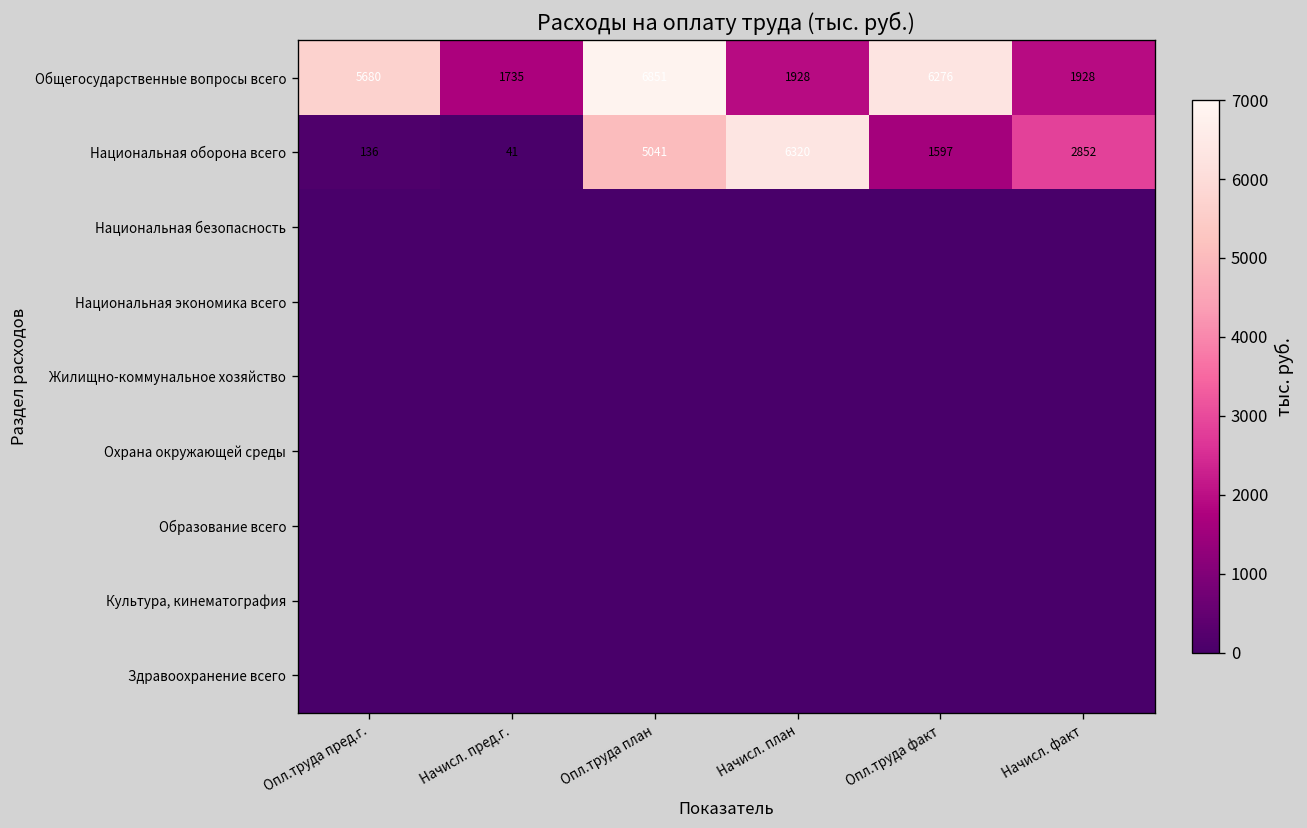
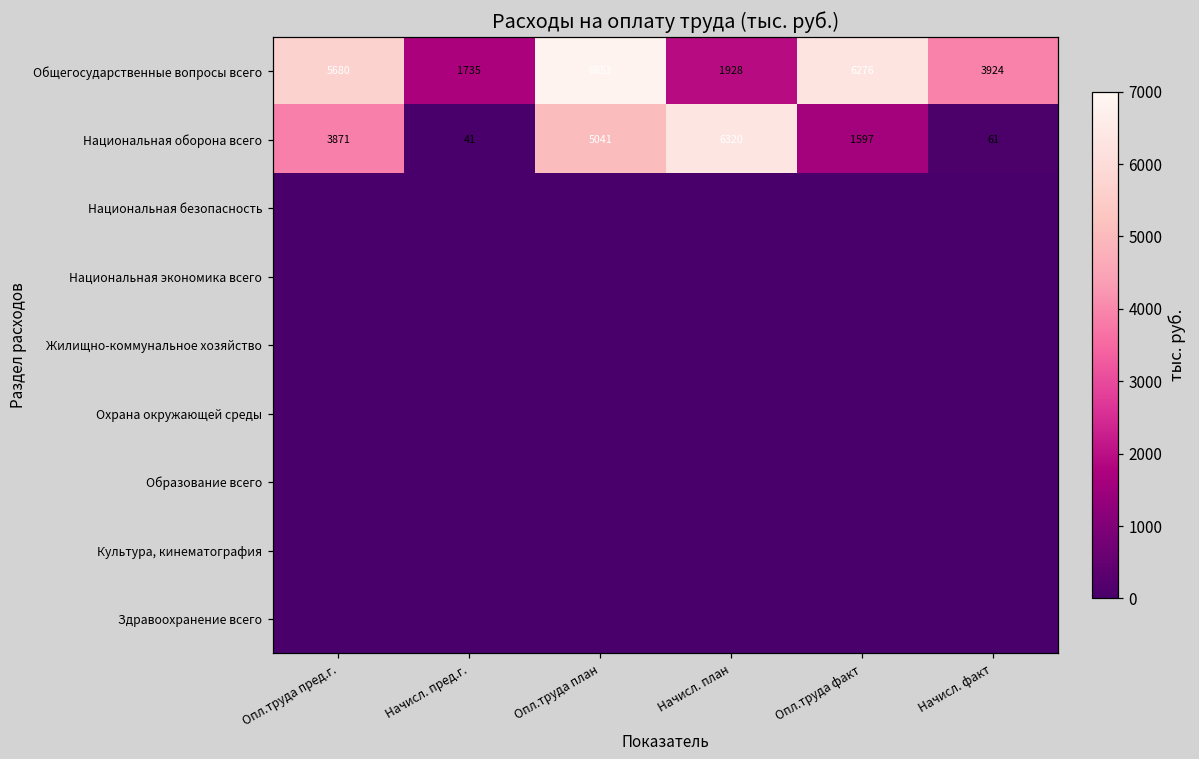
Общегосударственные вопросы всего, Начисл. факт: 1928 -> 3924
Национальная оборона всего, Опл.труда пред.г.: 136 -> 3871
Национальная оборона всего, Начисл. факт: 2852 -> 61
